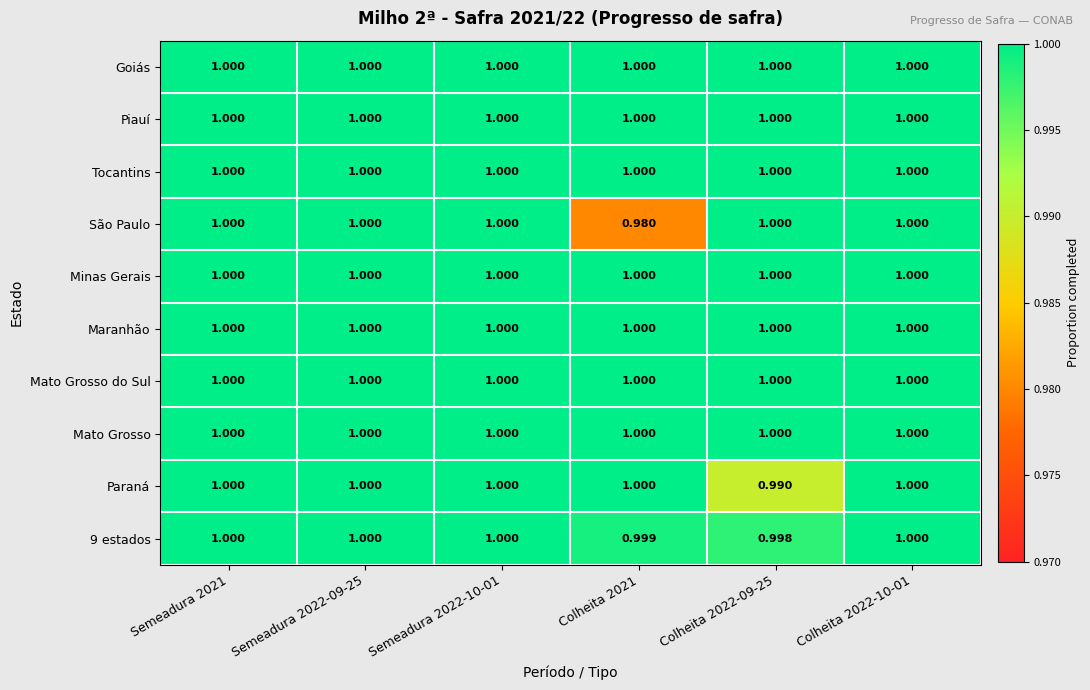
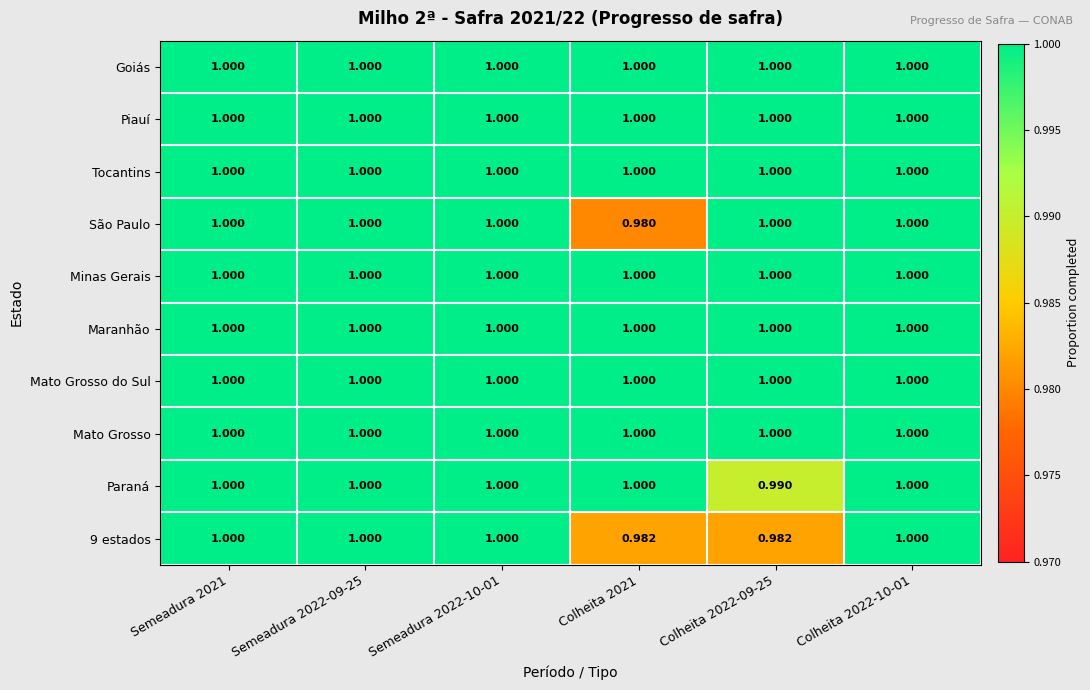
9 estados, Colheita 2021: 0.999 -> 0.982
9 estados, Colheita 2022-09-25: 0.998 -> 0.982
